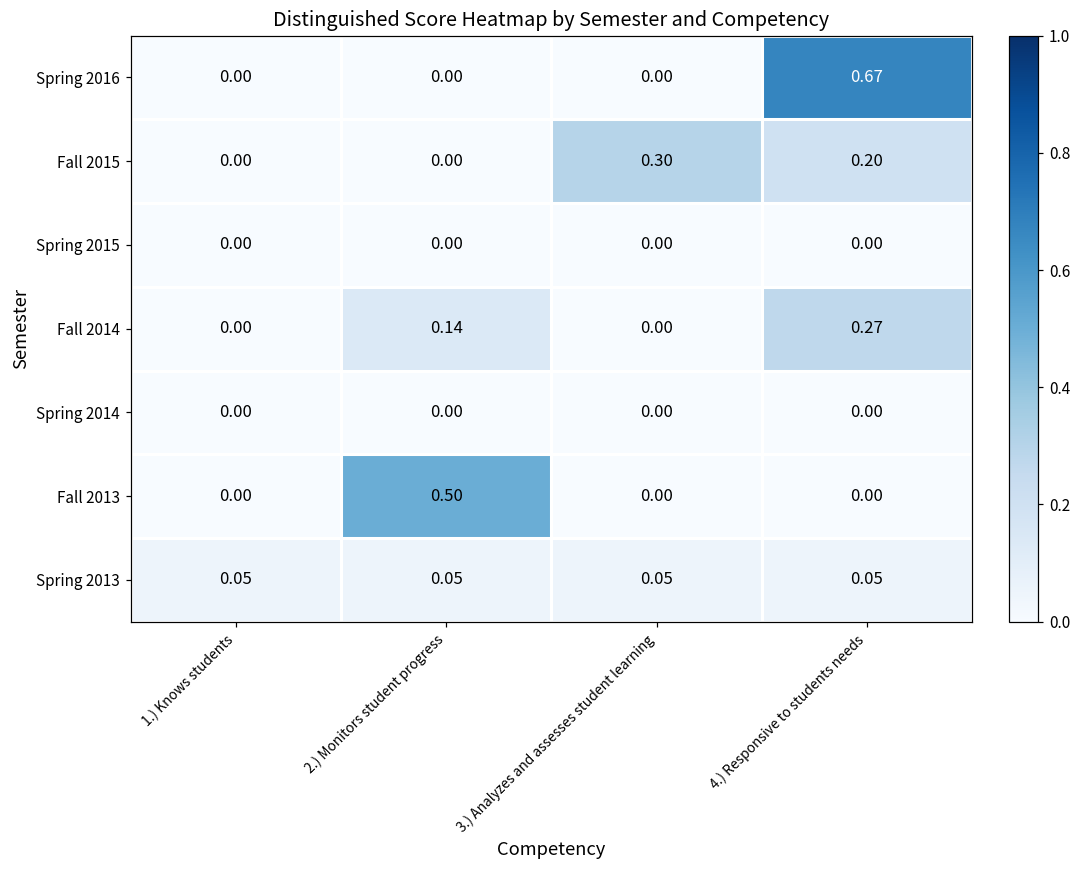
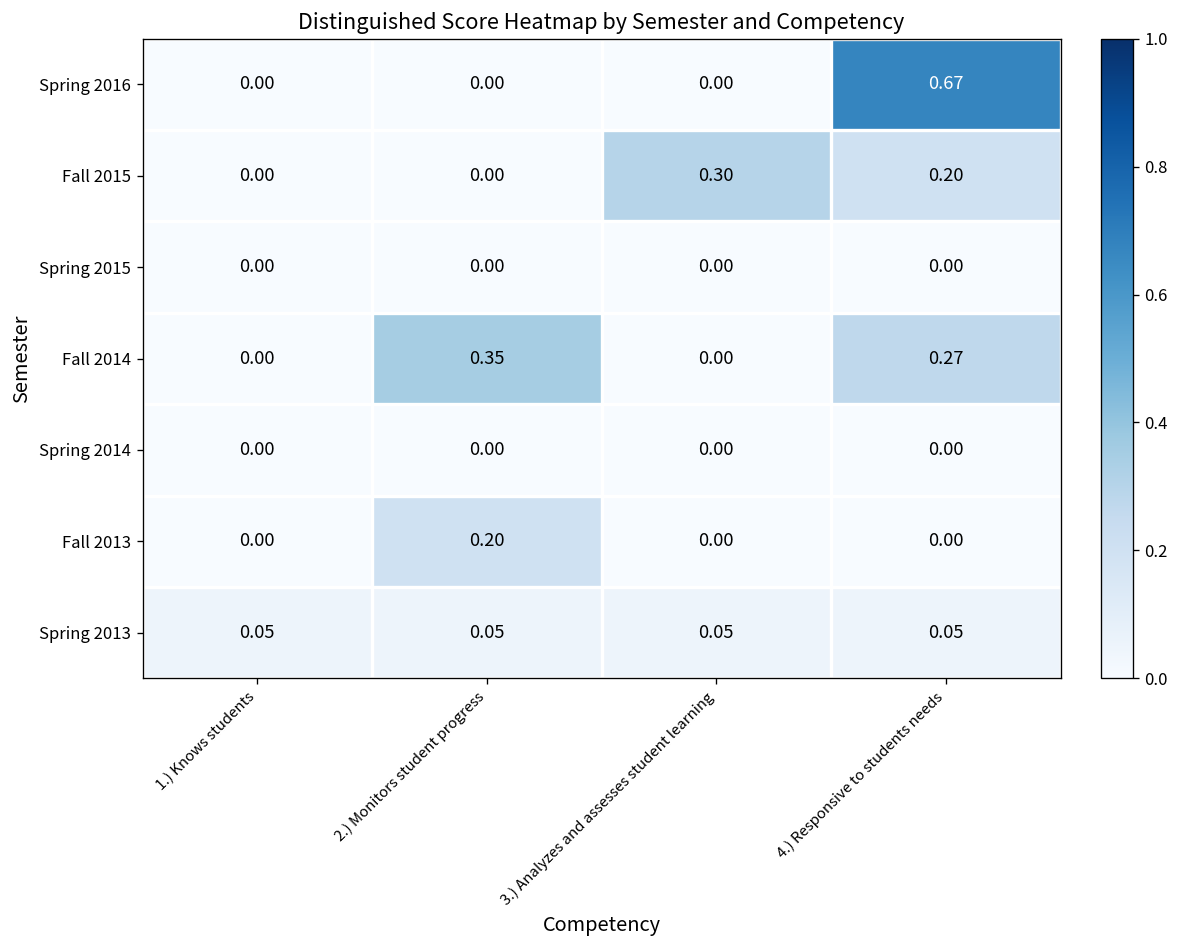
Fall 2014, 2.) Monitors student progress: 0.14 -> 0.35
Fall 2013, 2.) Monitors student progress: 0.50 -> 0.20
